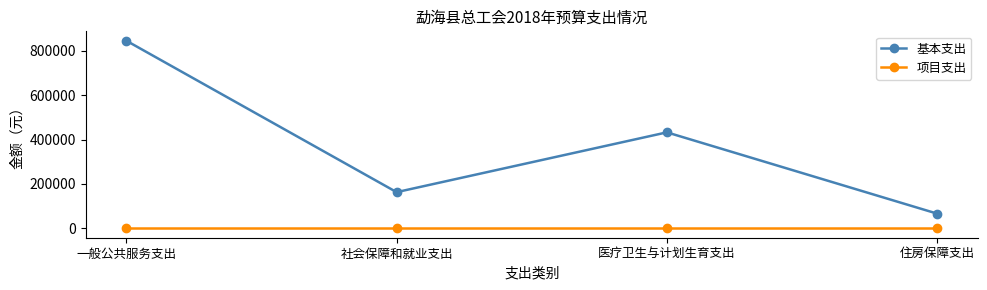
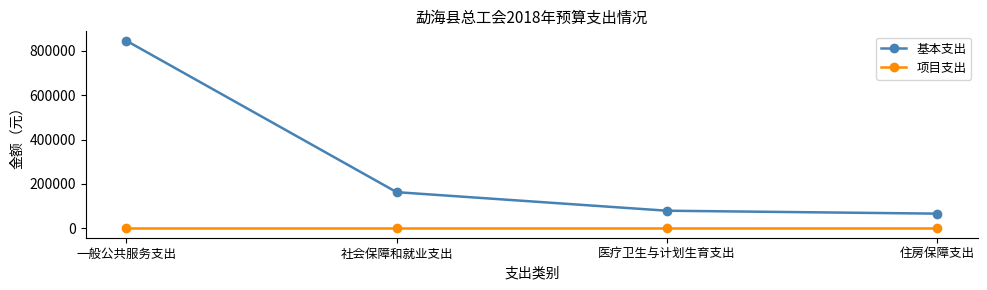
基本支出, 医疗卫生与计划生育支出: 430000 -> 80000
